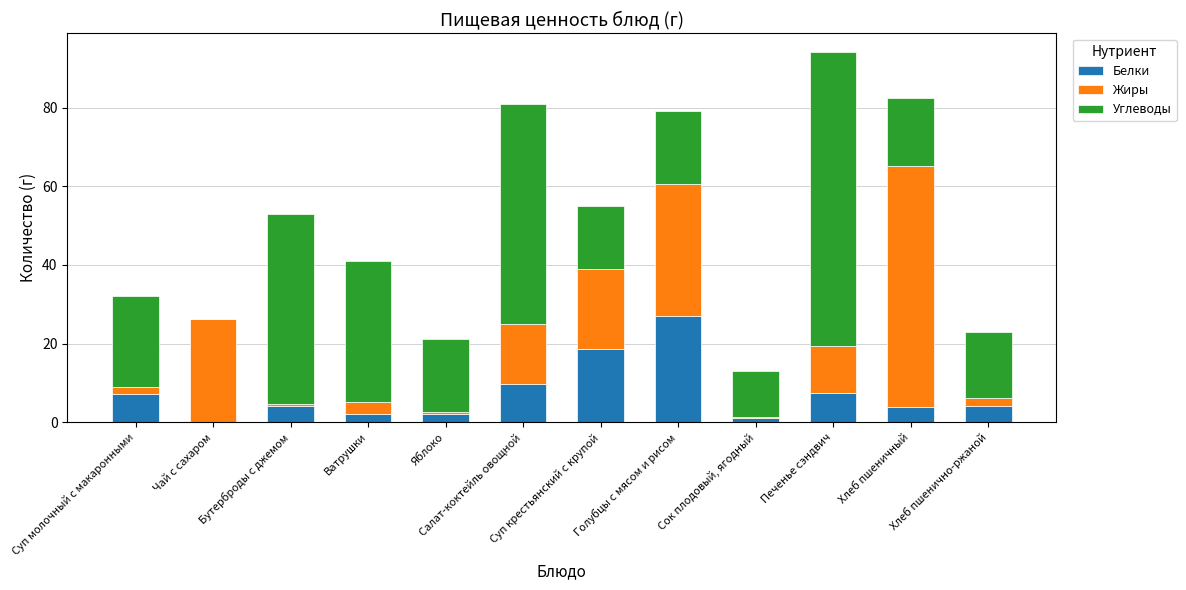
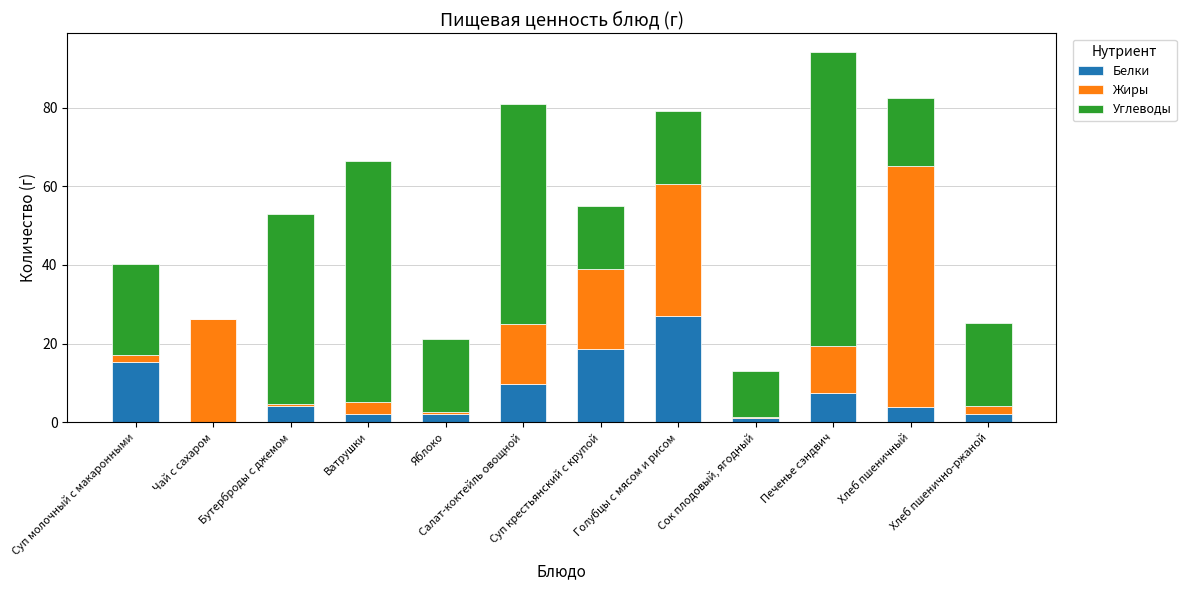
Белки, Суп молочный с макаронными: 7 -> 15
Углеводы, Ватрушки: 36 -> 61
Белки, Хлеб пшенично-ржаной: 4 -> 2
Углеводы, Хлеб пшенично-ржаной: 17 -> 21
